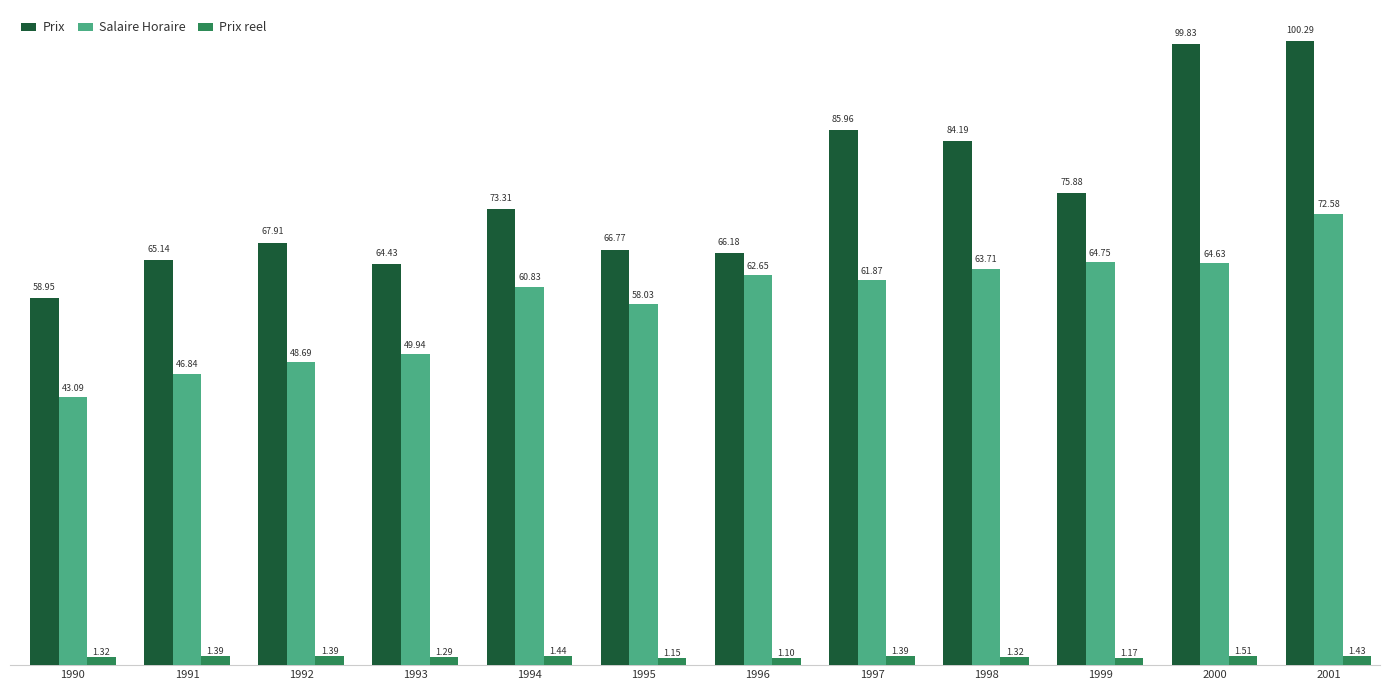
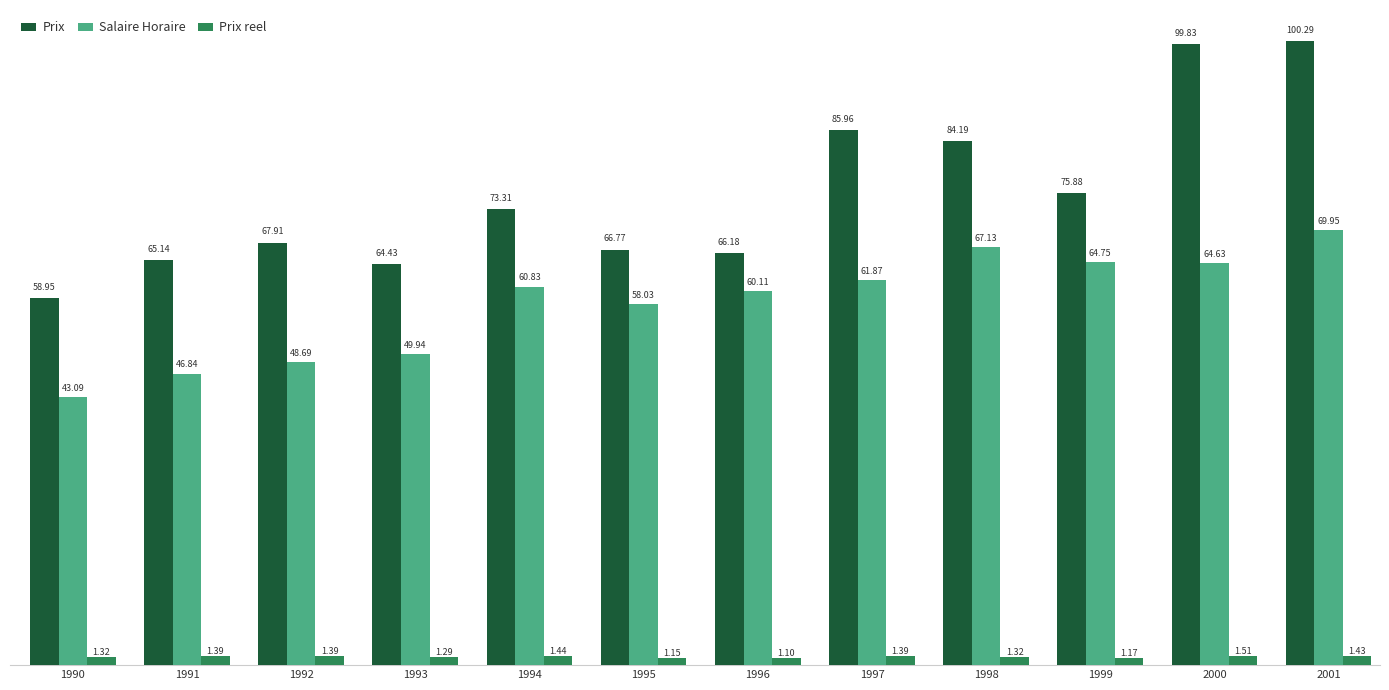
Salaire Horaire, 1996: 62.65 -> 60.11
Salaire Horaire, 1998: 63.71 -> 67.13
Salaire Horaire, 2001: 72.58 -> 69.95
